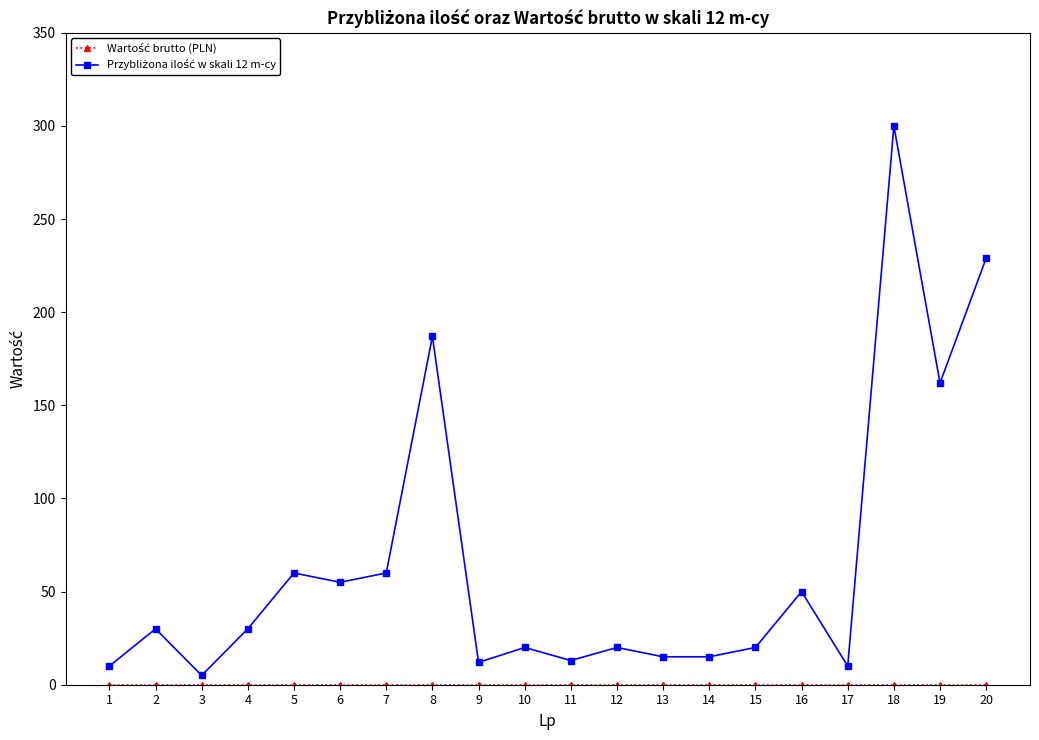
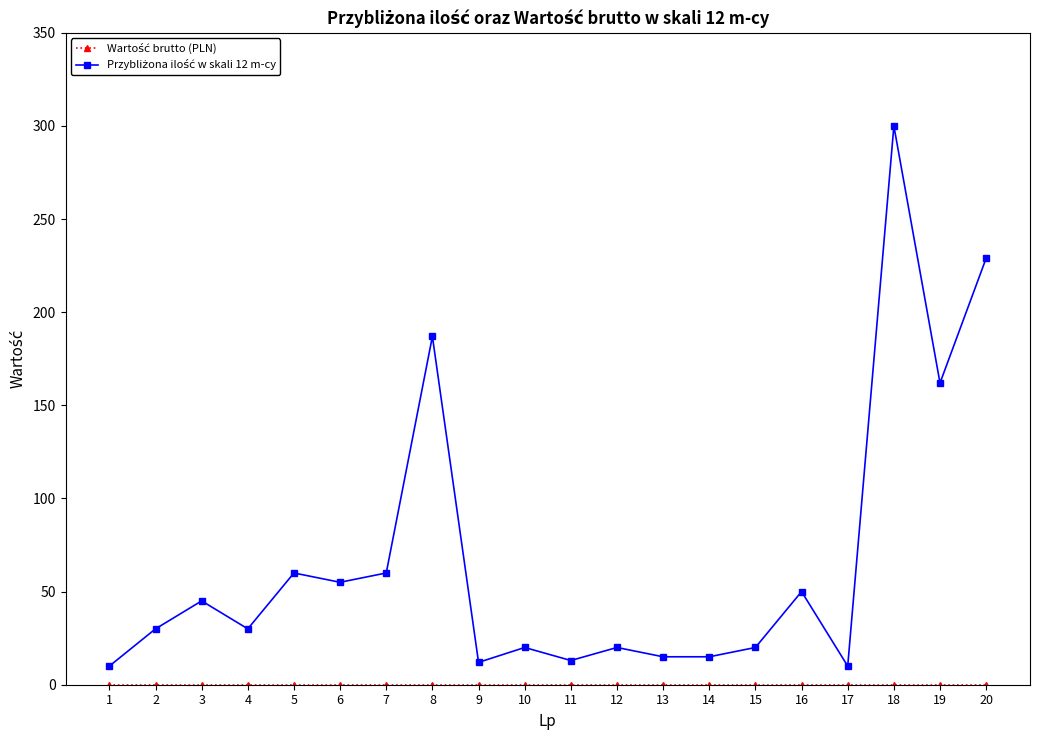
Przybliżona ilość w skali 12 m-cy, 3: 5 -> 45
